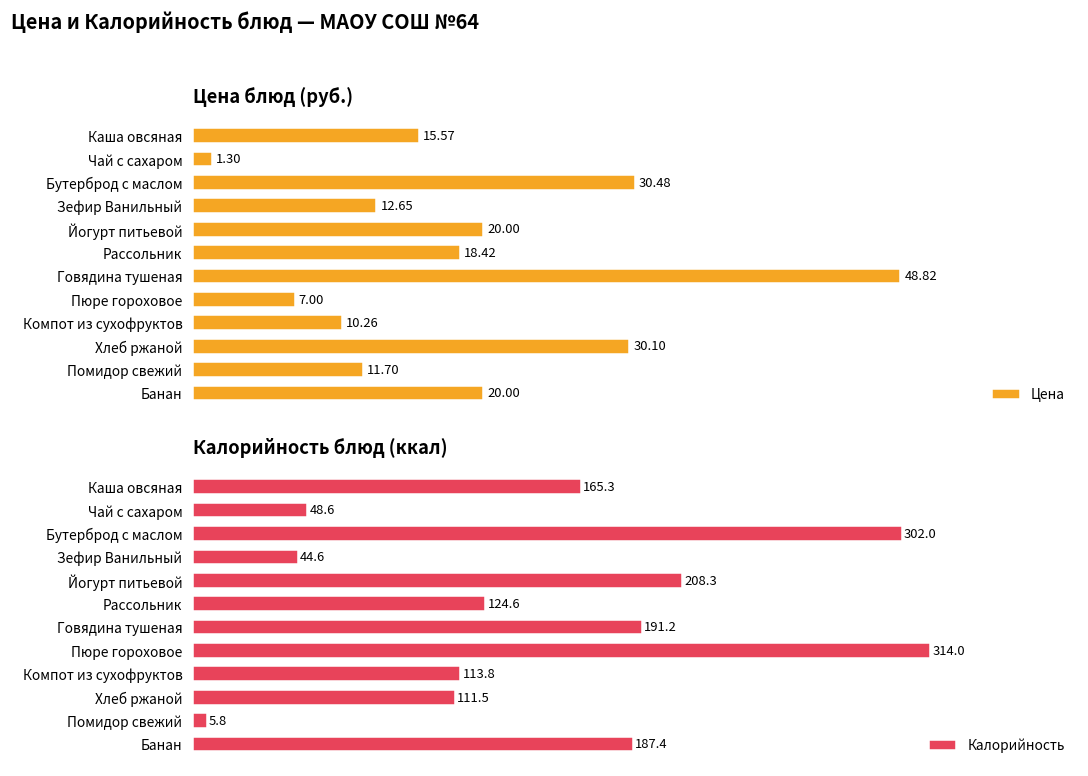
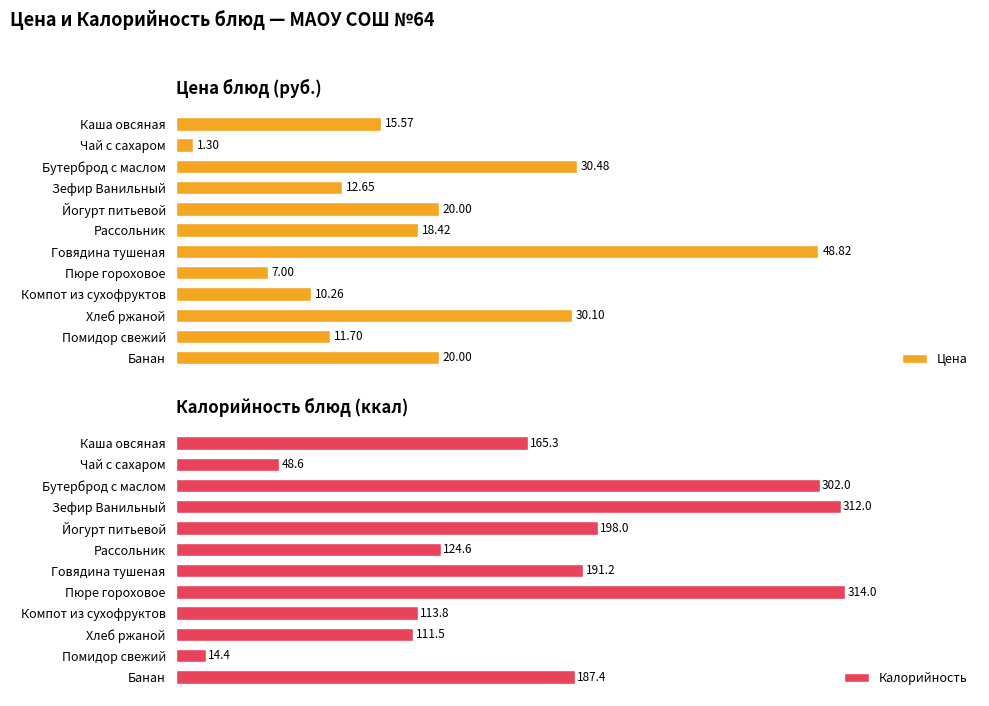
Калорийность блюд (ккал), Зефир Ванильный: 44.6 -> 312.0
Калорийность блюд (ккал), Йогурт питьевой: 208.3 -> 198.0
Калорийность блюд (ккал), Помидор свежий: 5.8 -> 14.4
